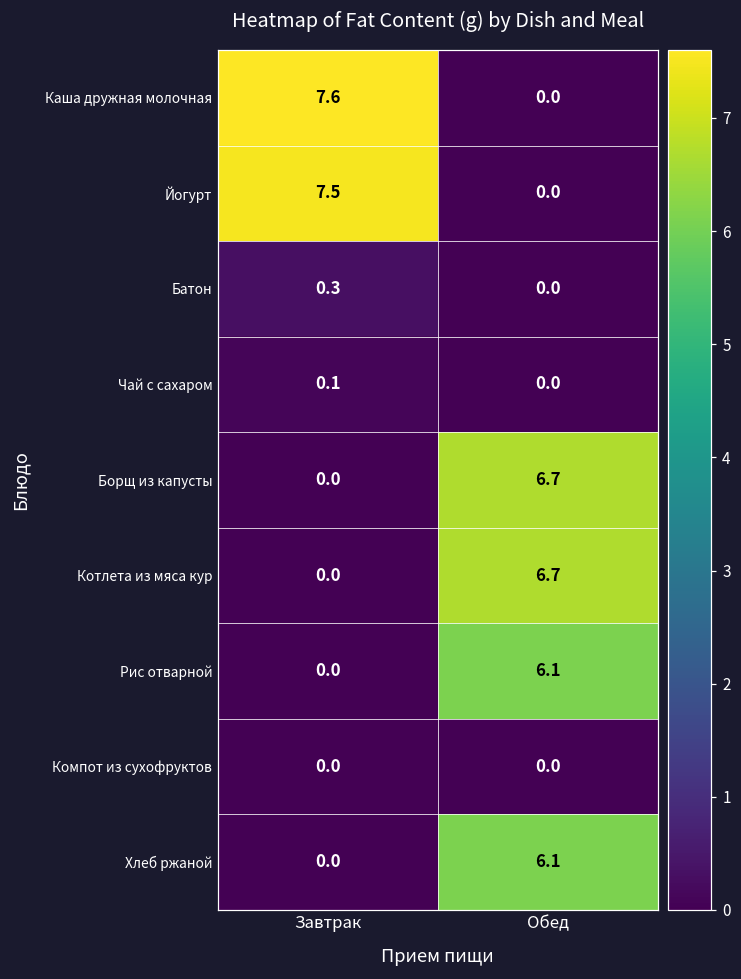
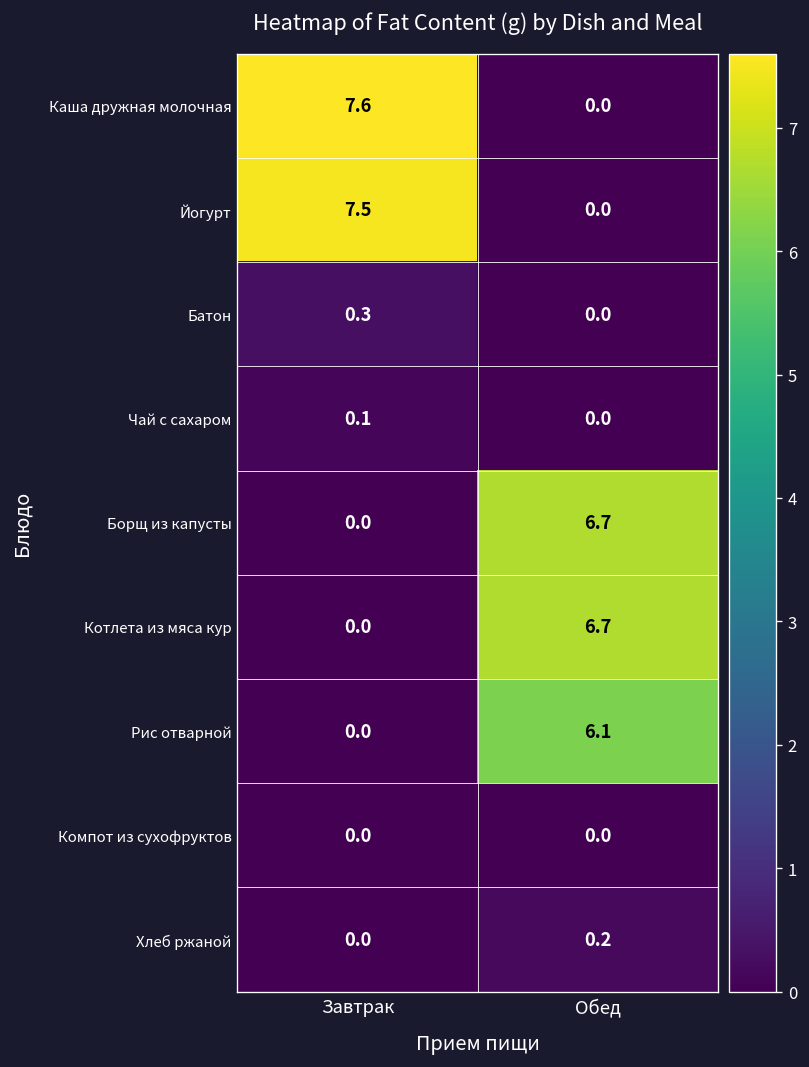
Хлеб ржаной, Обед: 6.1 -> 0.2
